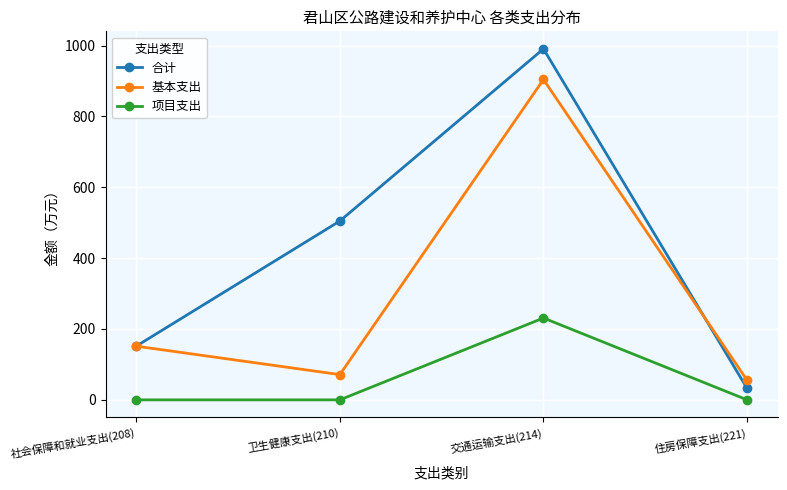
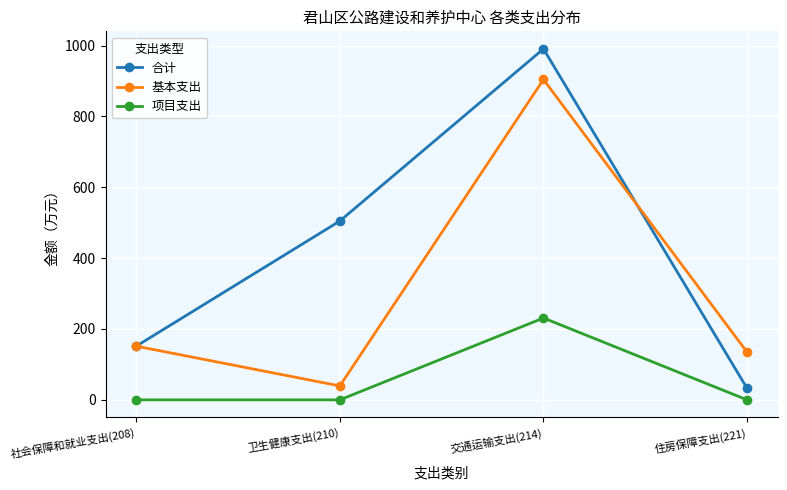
基本支出, 卫生健康支出(210): 70 -> 40
基本支出, 住房保障支出(221): 60 -> 130
